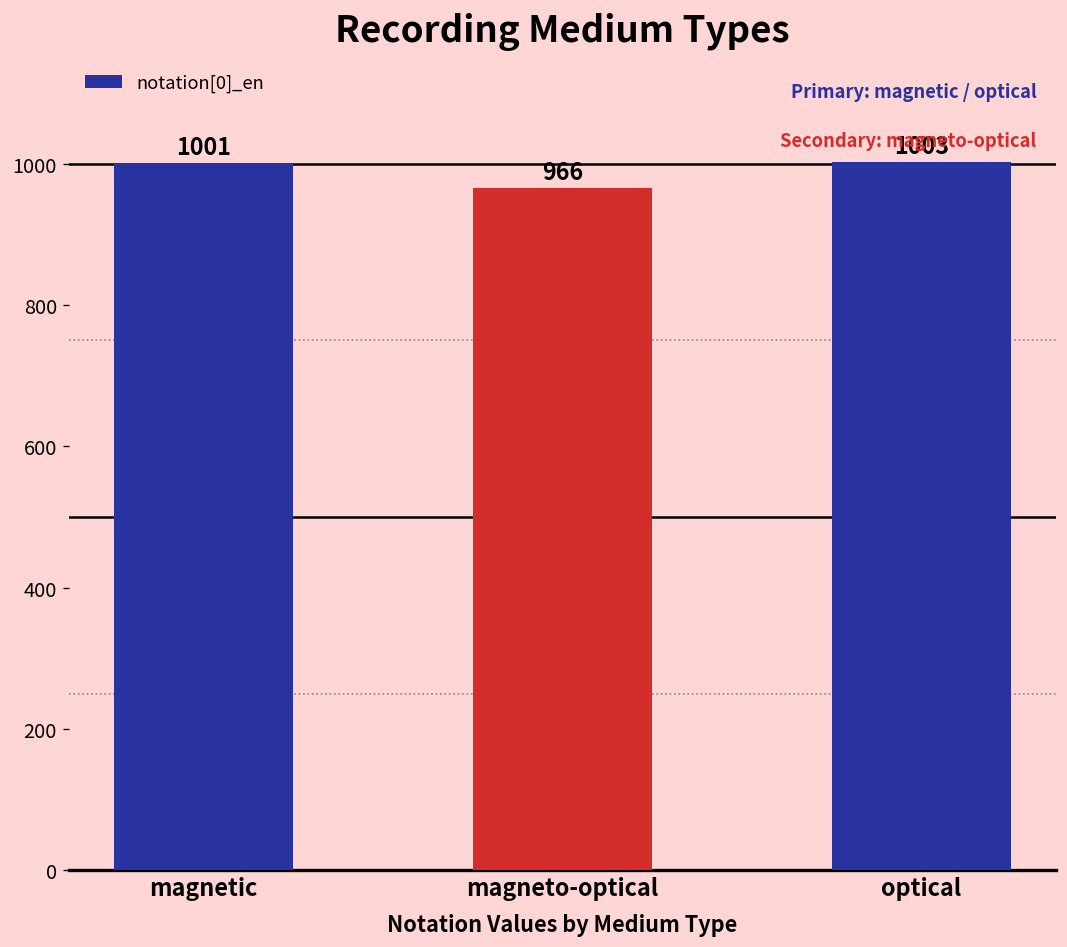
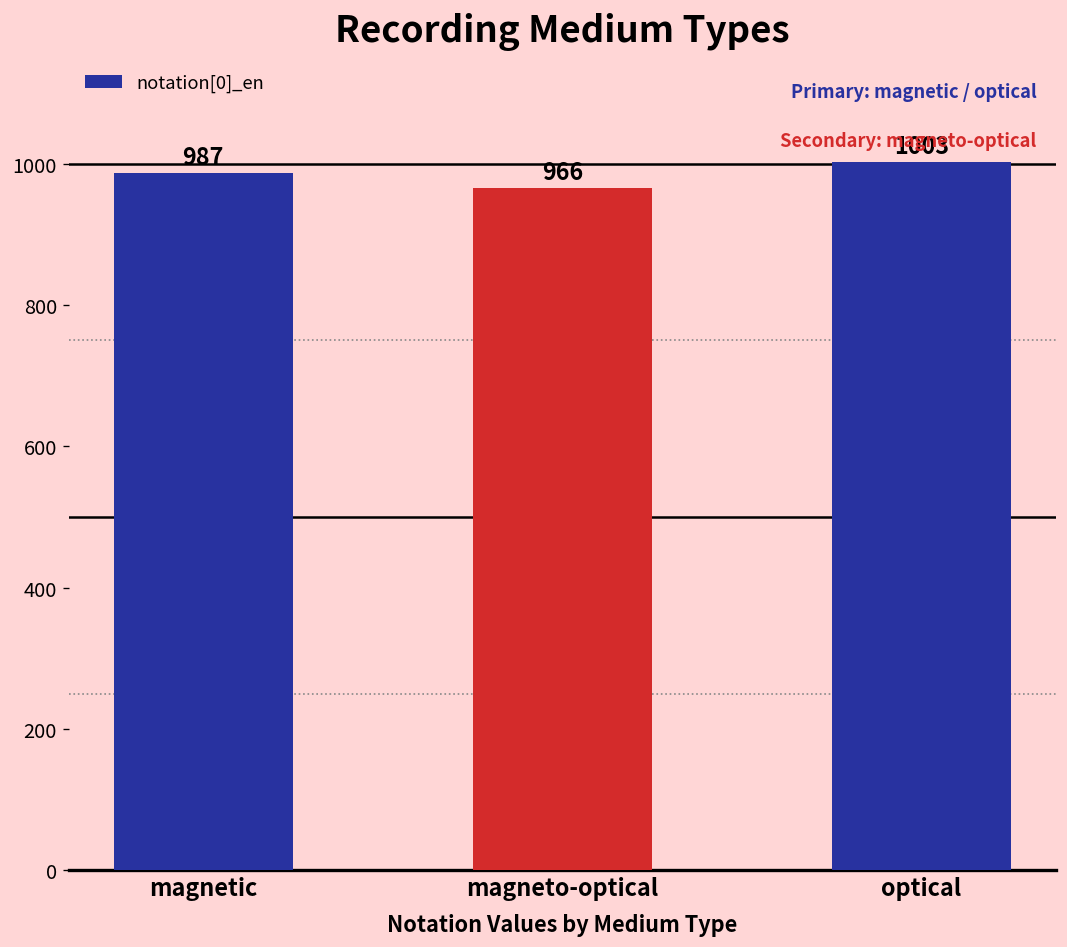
magnetic: 1001 -> 987
